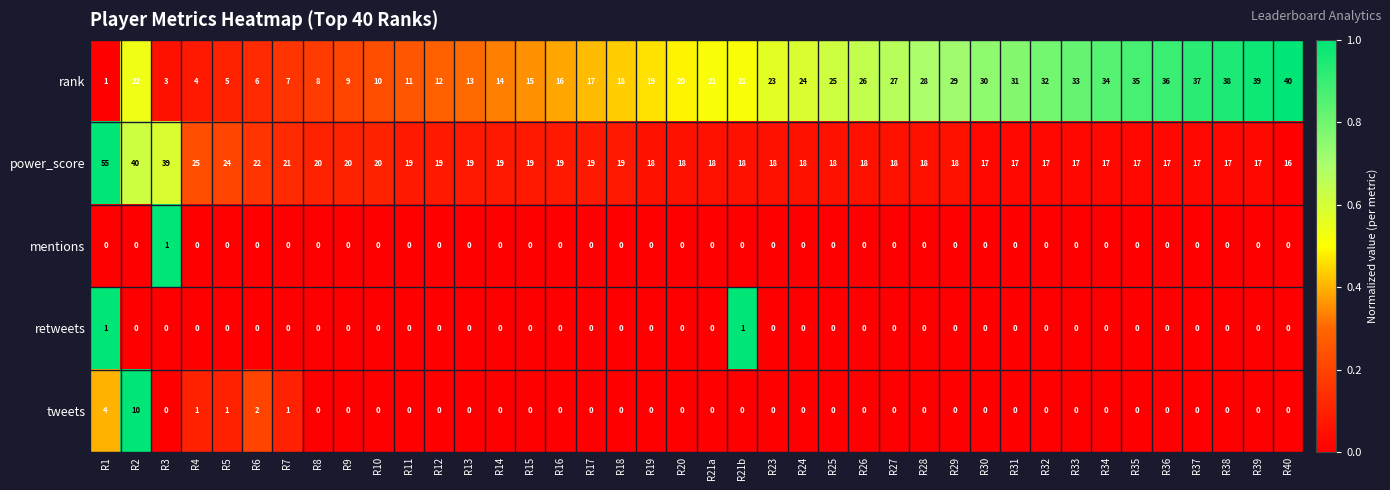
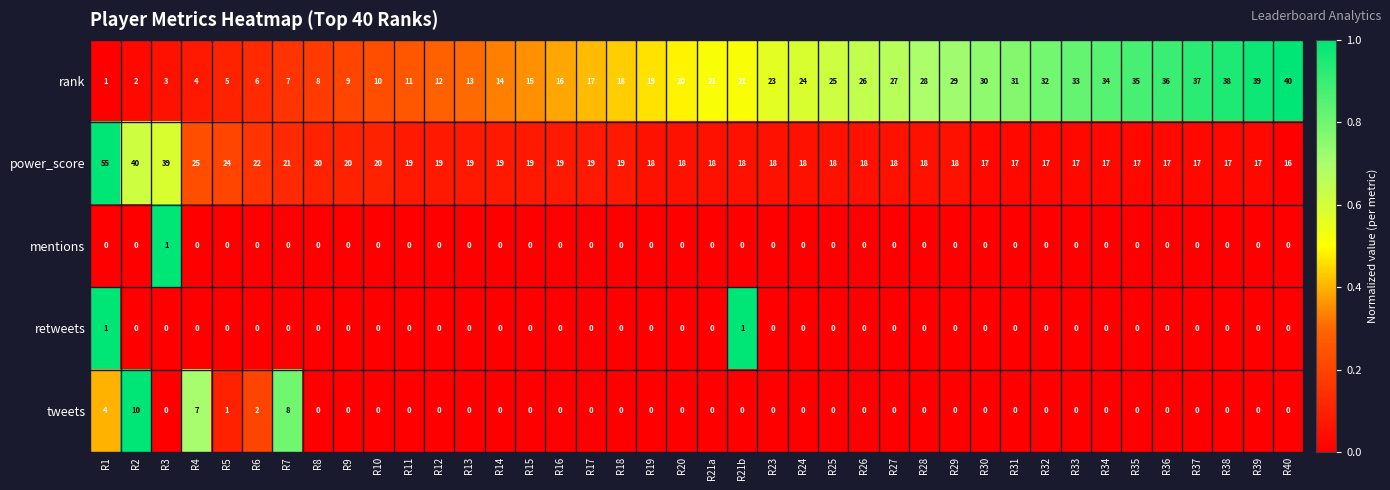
rank, R2: 22 -> 2
tweets, R4: 1 -> 7
tweets, R7: 1 -> 8
